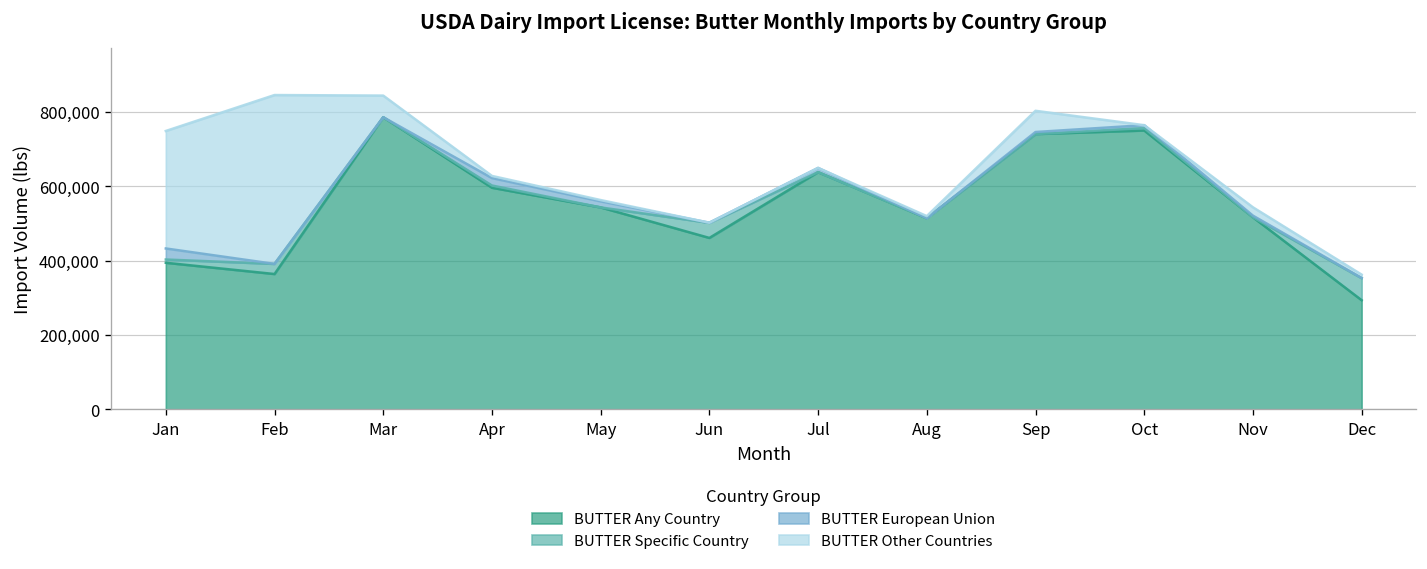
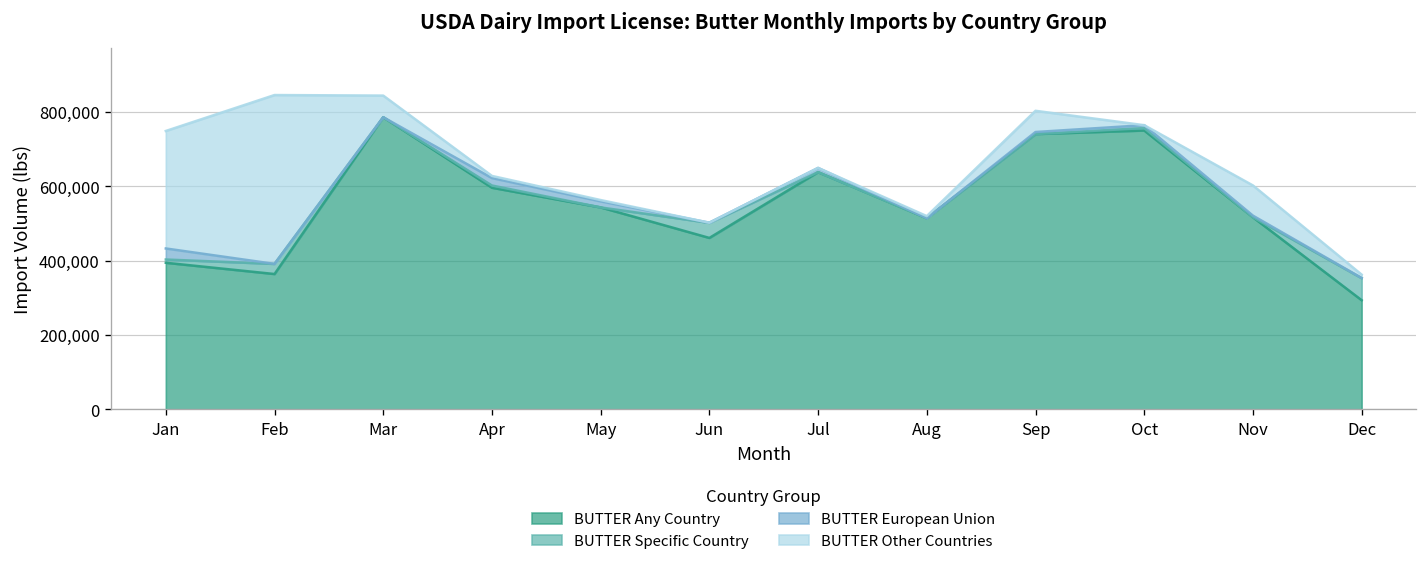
BUTTER Other Countries, Nov: 20,000 -> 80,000
